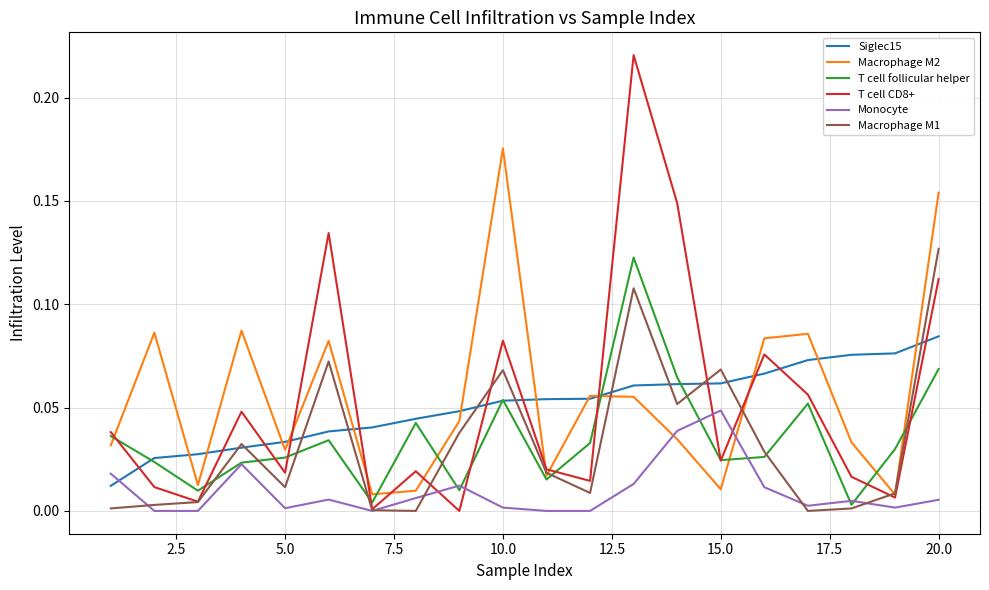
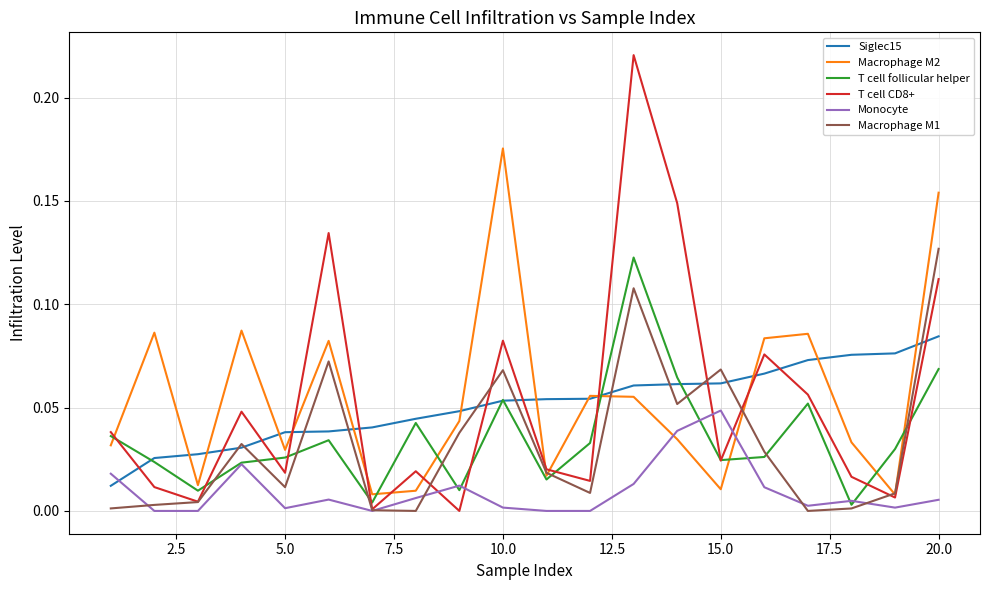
Siglec15, 5.0: 0.033 -> 0.038
